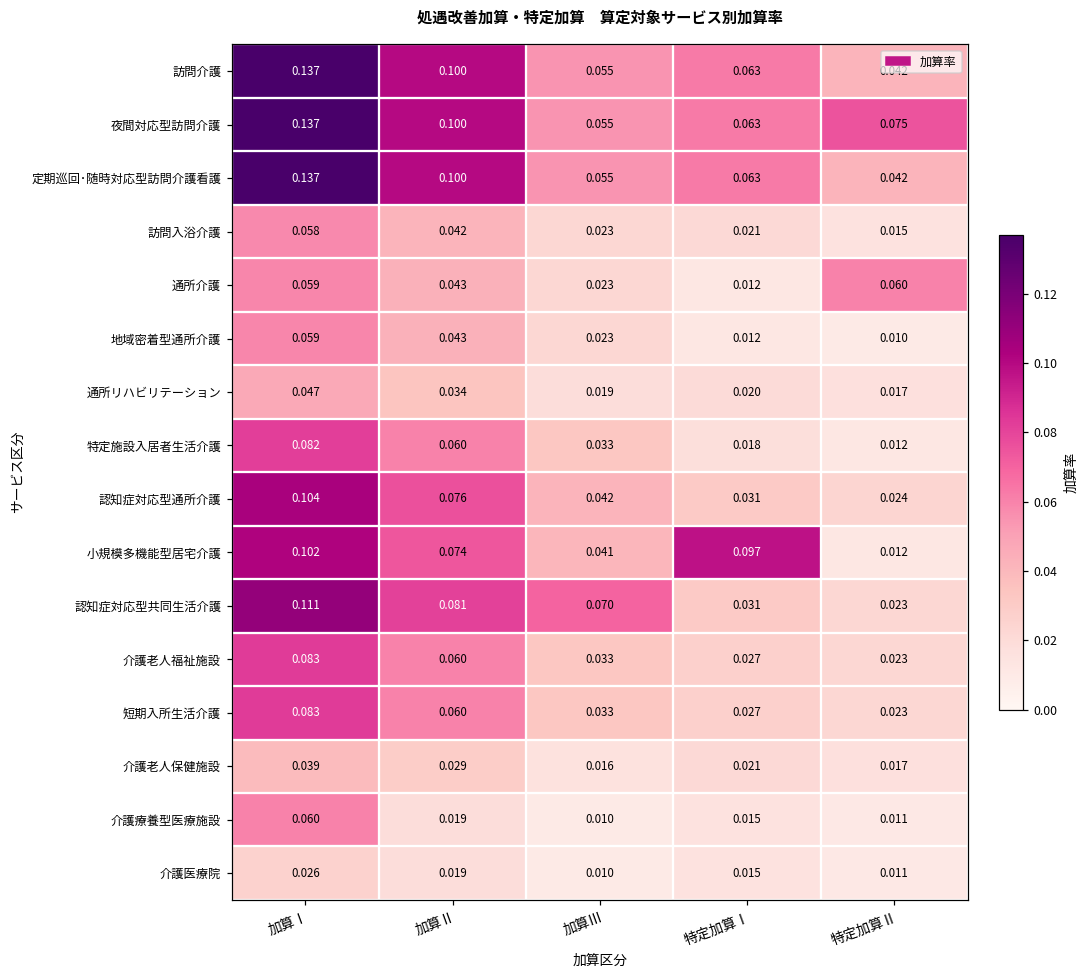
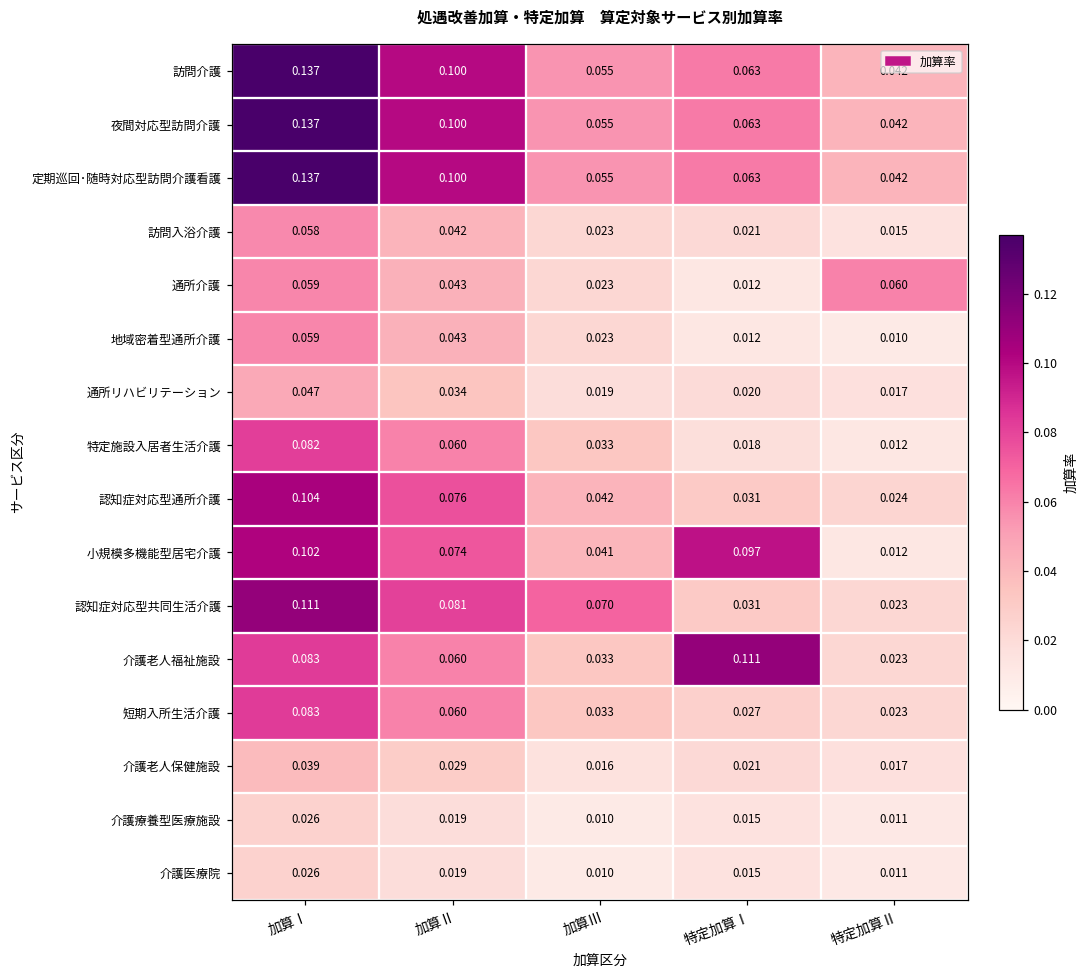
夜間対応型訪問介護, 特定加算Ⅱ: 0.075 -> 0.042
介護老人福祉施設, 特定加算Ⅰ: 0.027 -> 0.111
介護療養型医療施設, 加算Ⅰ: 0.060 -> 0.026
